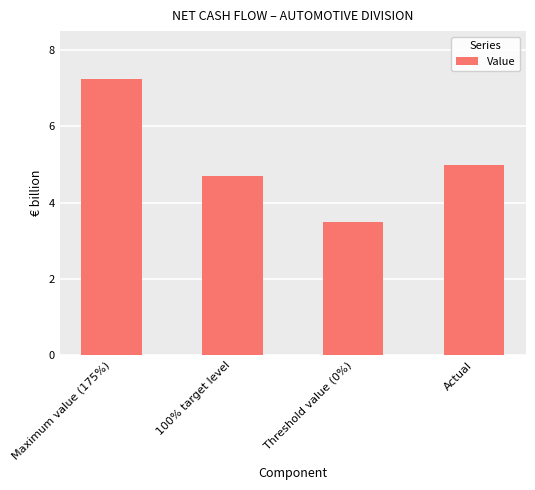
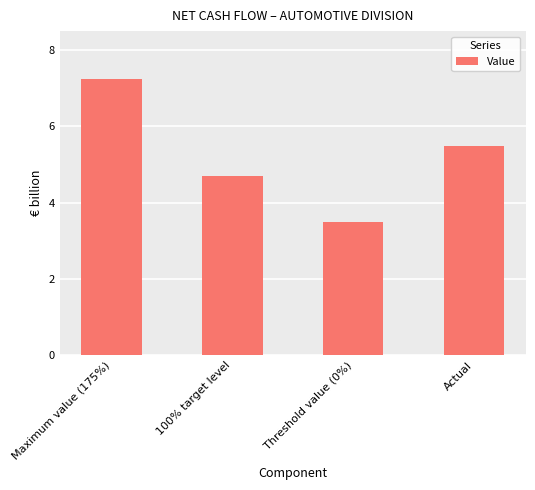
Actual: 5.0 -> 5.5
